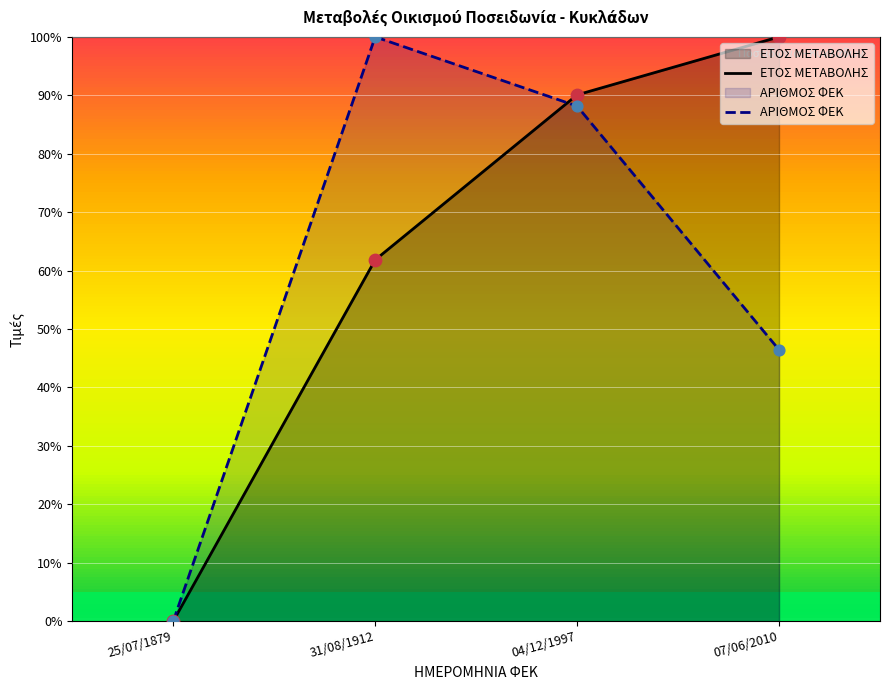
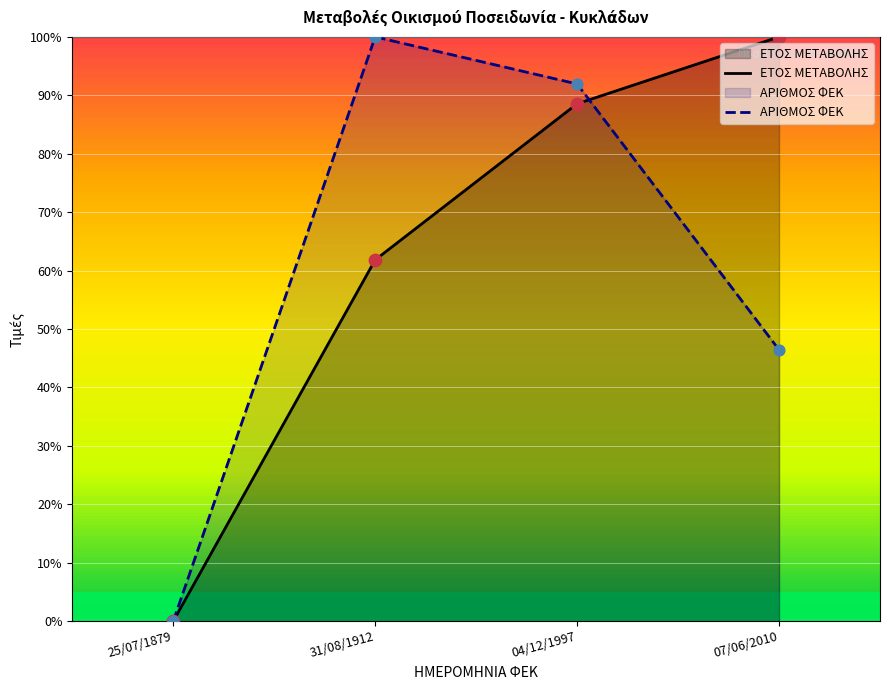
ΕΤΟΣ ΜΕΤΑΒΟΛΗΣ, 04/12/1997: 90% -> 89%
ΑΡΙΘΜΟΣ ΦΕΚ, 04/12/1997: 88% -> 92%
